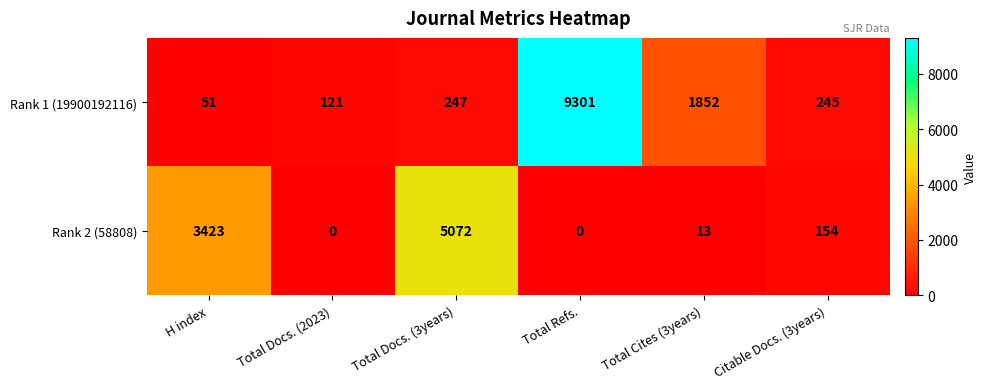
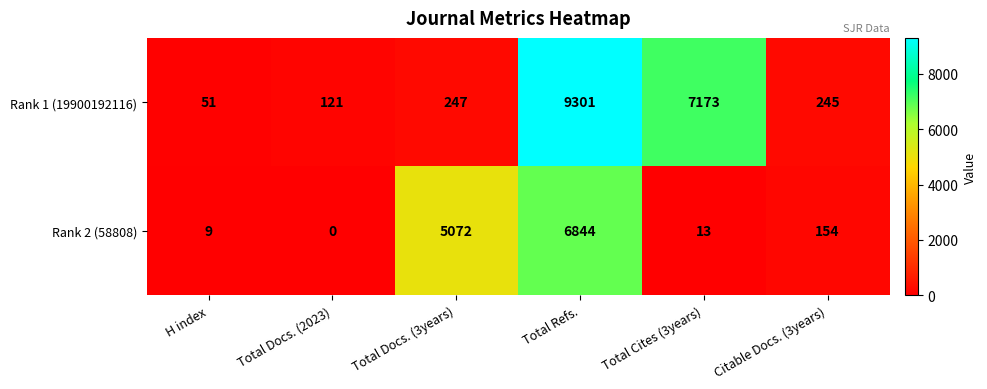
Rank 1 (19900192116), Total Cites (3years): 1852 -> 7173
Rank 2 (58808), H index: 3423 -> 9
Rank 2 (58808), Total Refs.: 0 -> 6844
